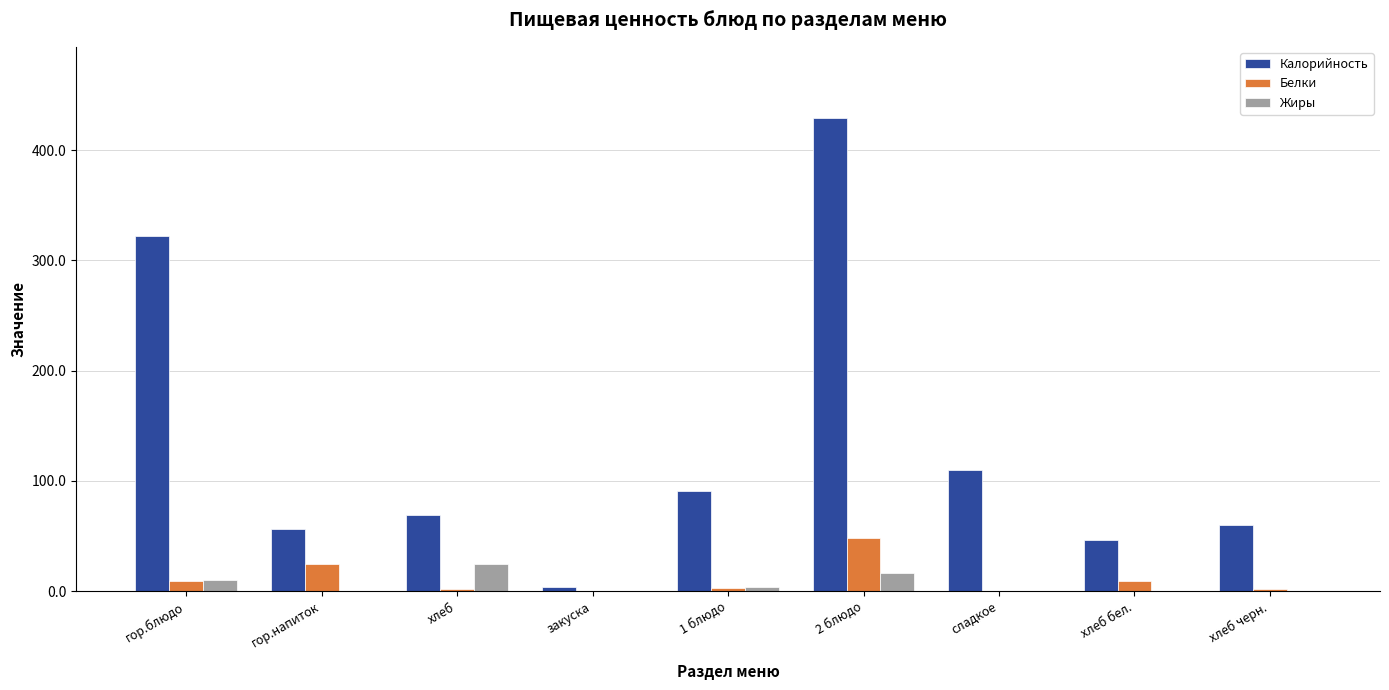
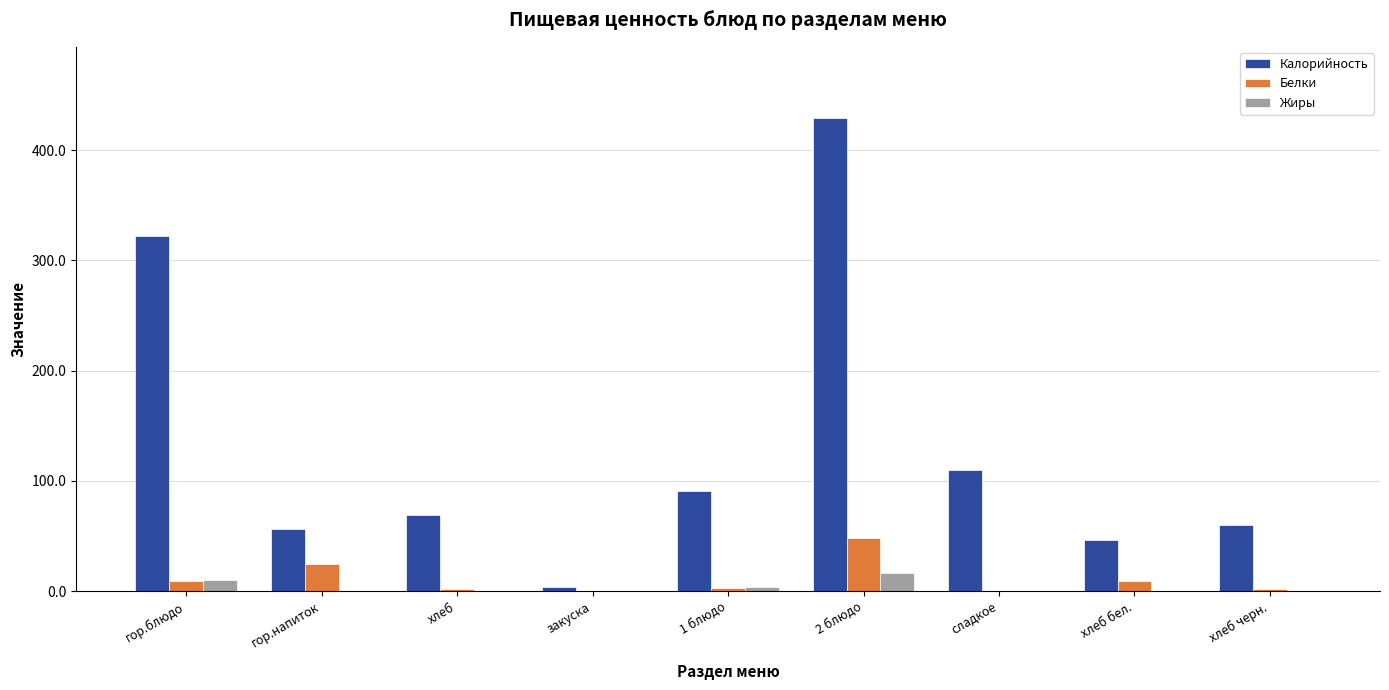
Жиры, хлеб: 25 -> 0
